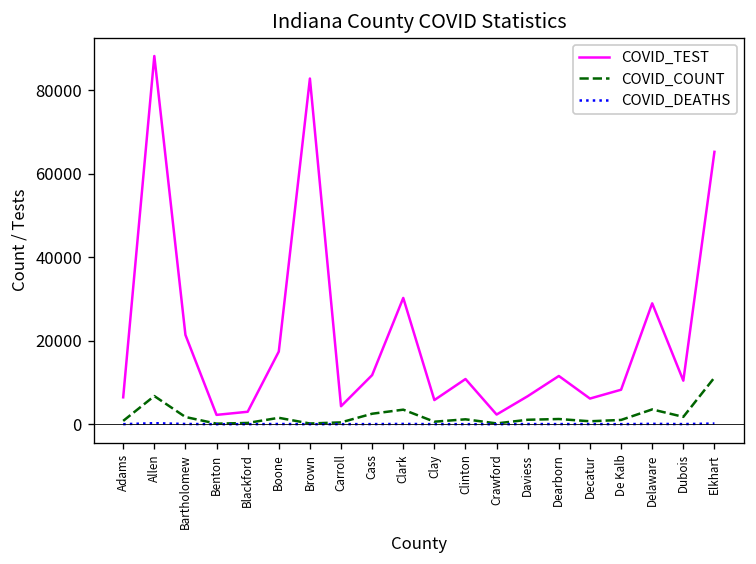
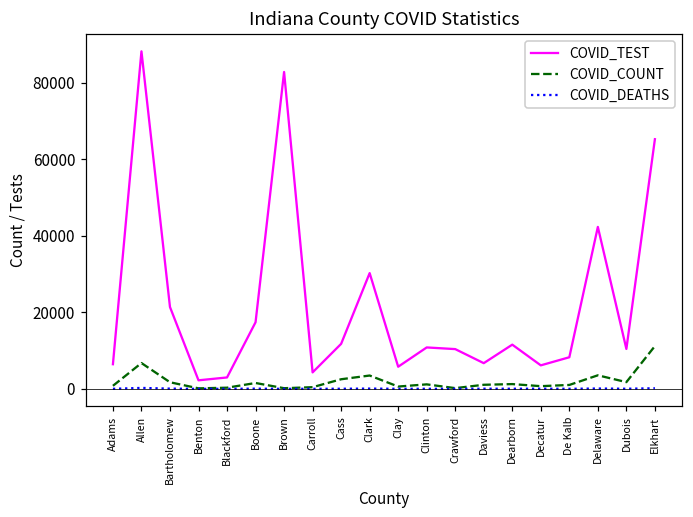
COVID_TEST, Crawford: 2000 -> 10000
COVID_TEST, Delaware: 29000 -> 42000
